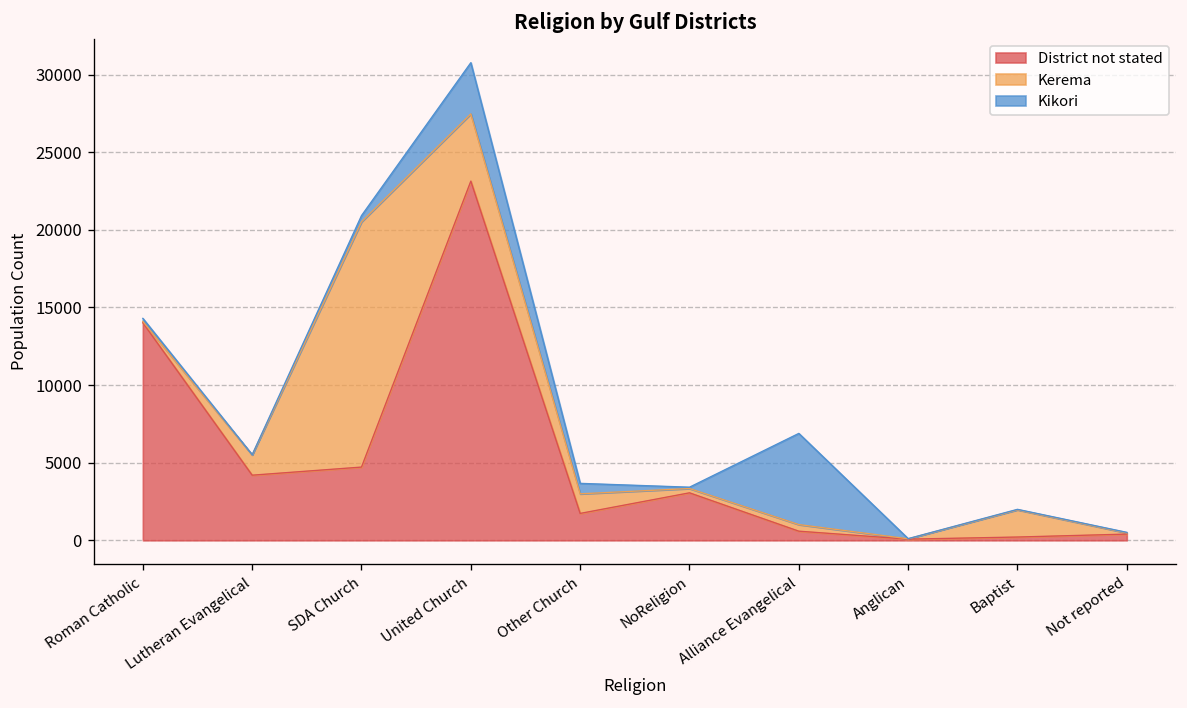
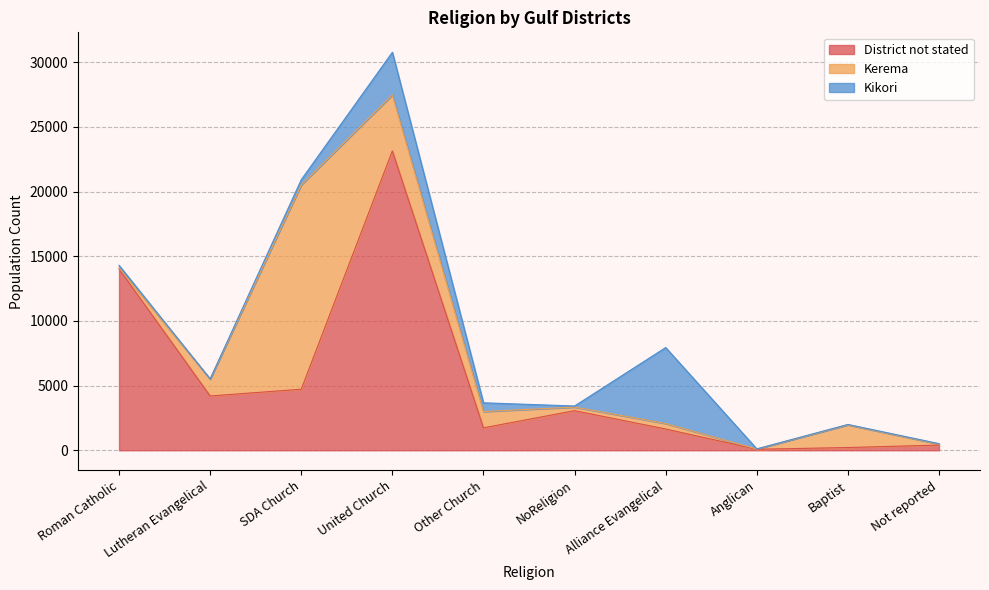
District not stated, Alliance Evangelical: 600 -> 1600
